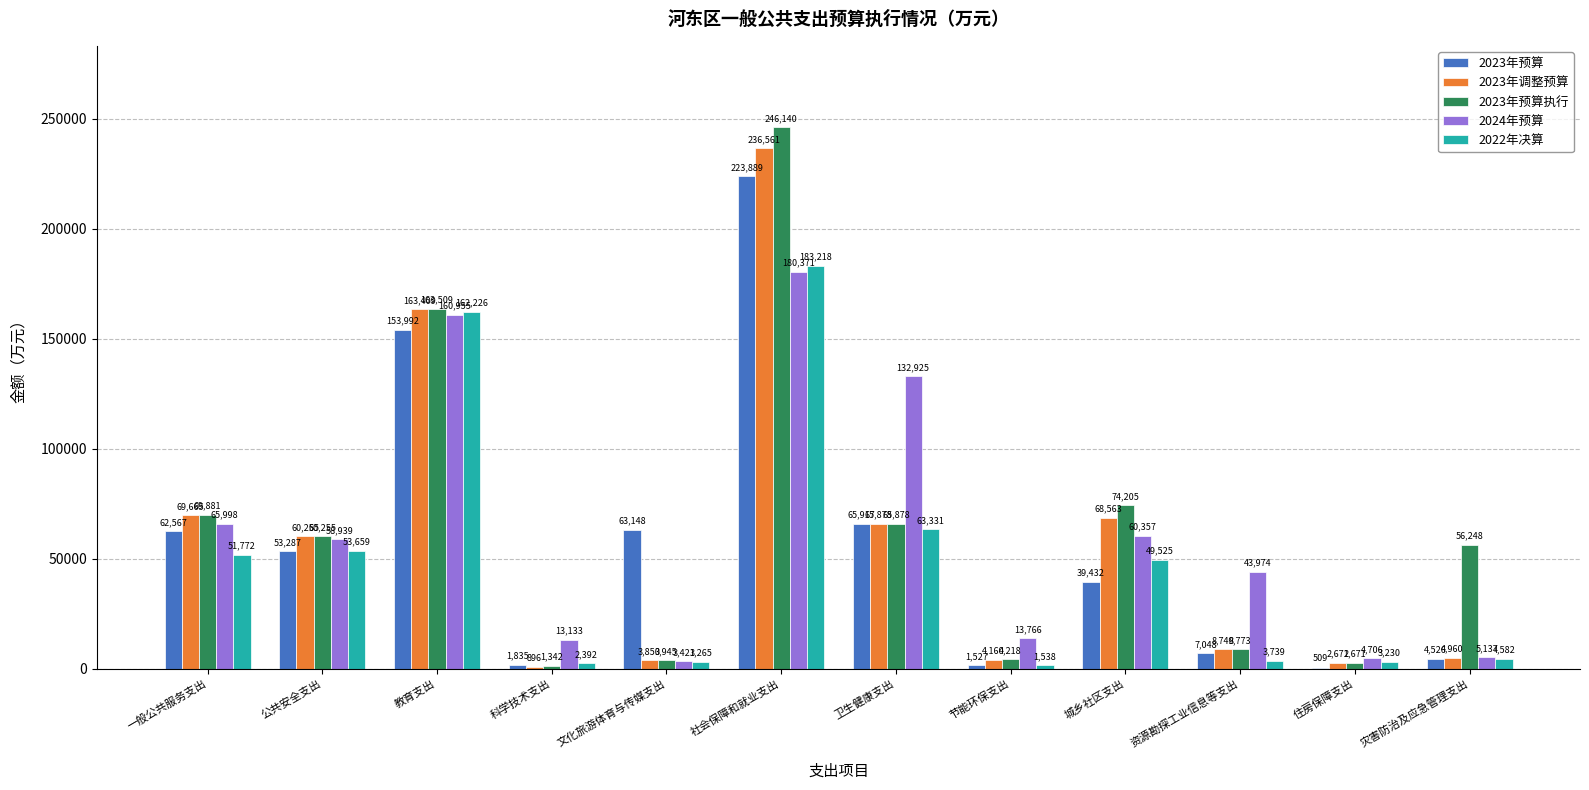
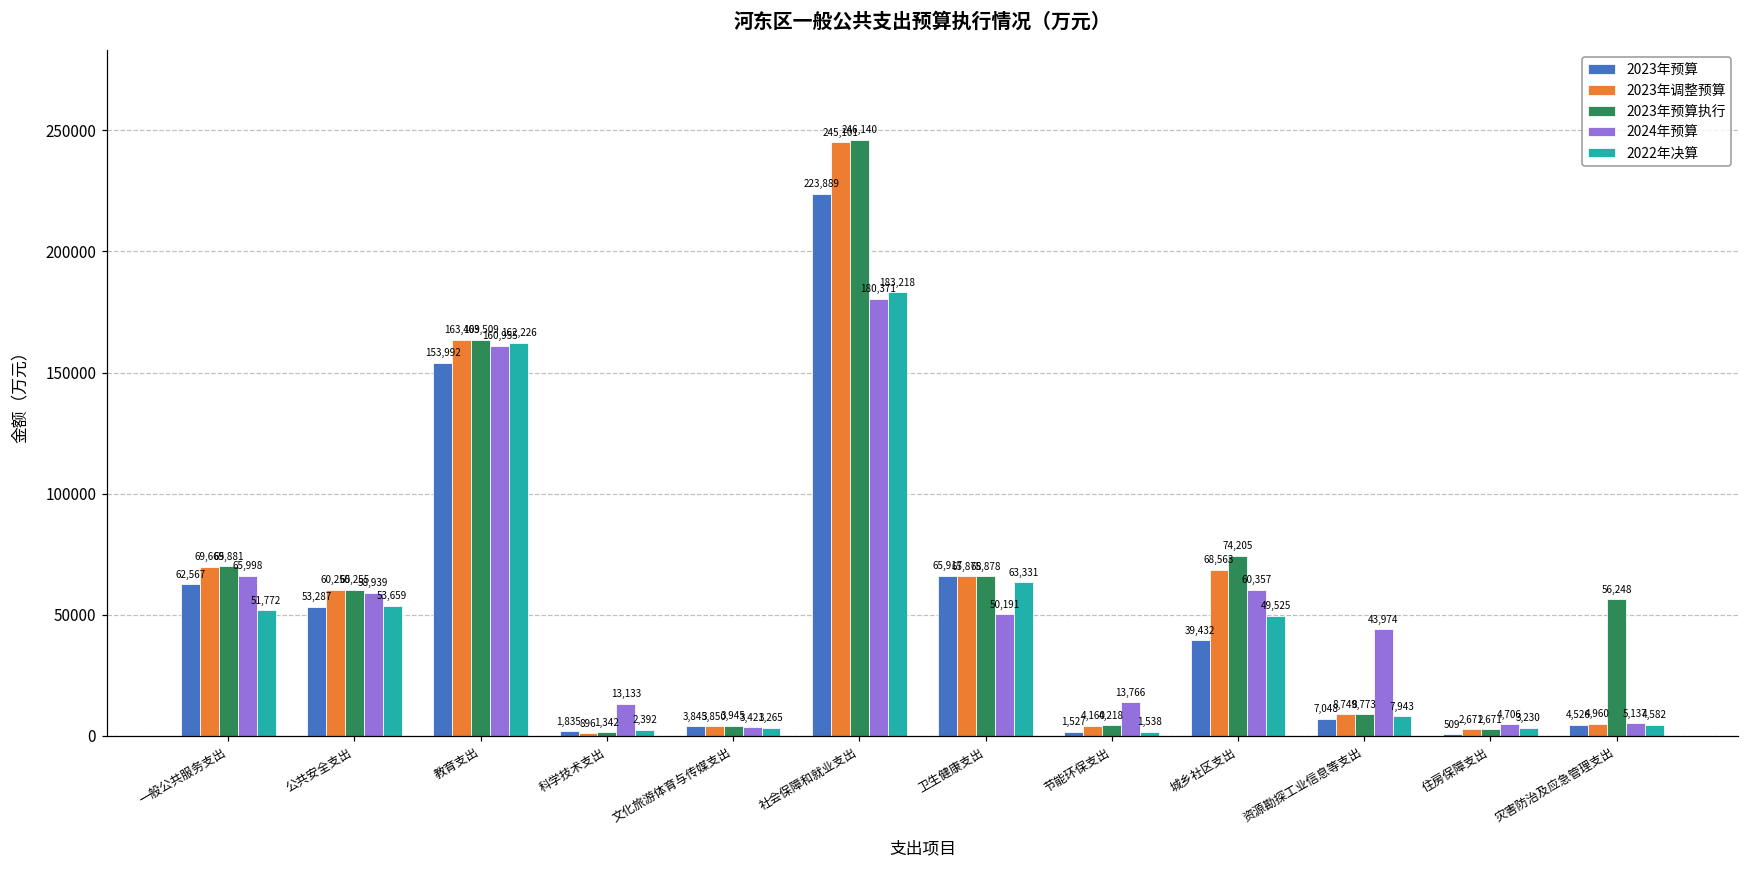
2023年预算, 文化旅游体育与传媒支出: 63,148 -> 3,845
2023年调整预算, 社会保障和就业支出: 236,561 -> 245,101
2024年预算, 卫生健康支出: 132,925 -> 50,191
2022年决算, 资源勘探工业信息等支出: 3,739 -> 7,943
